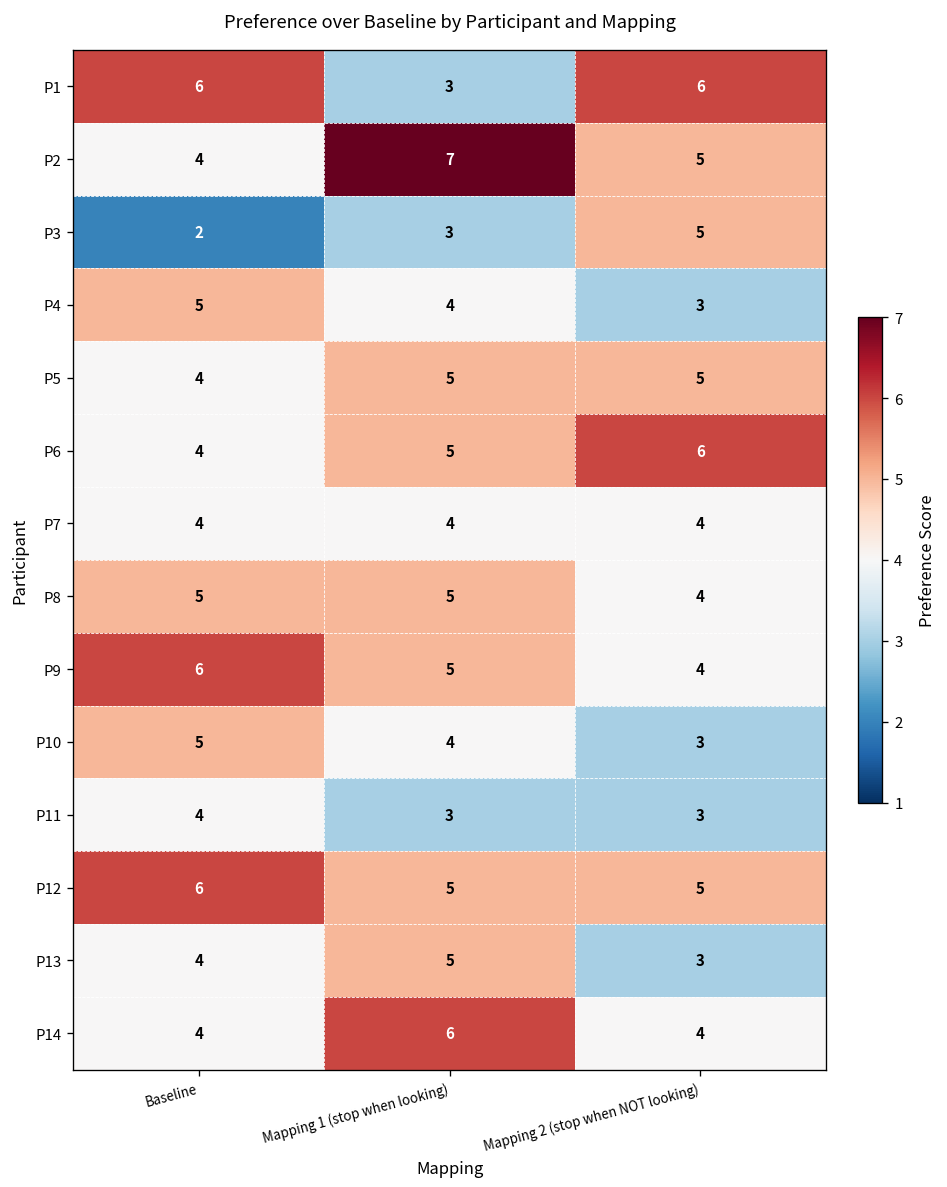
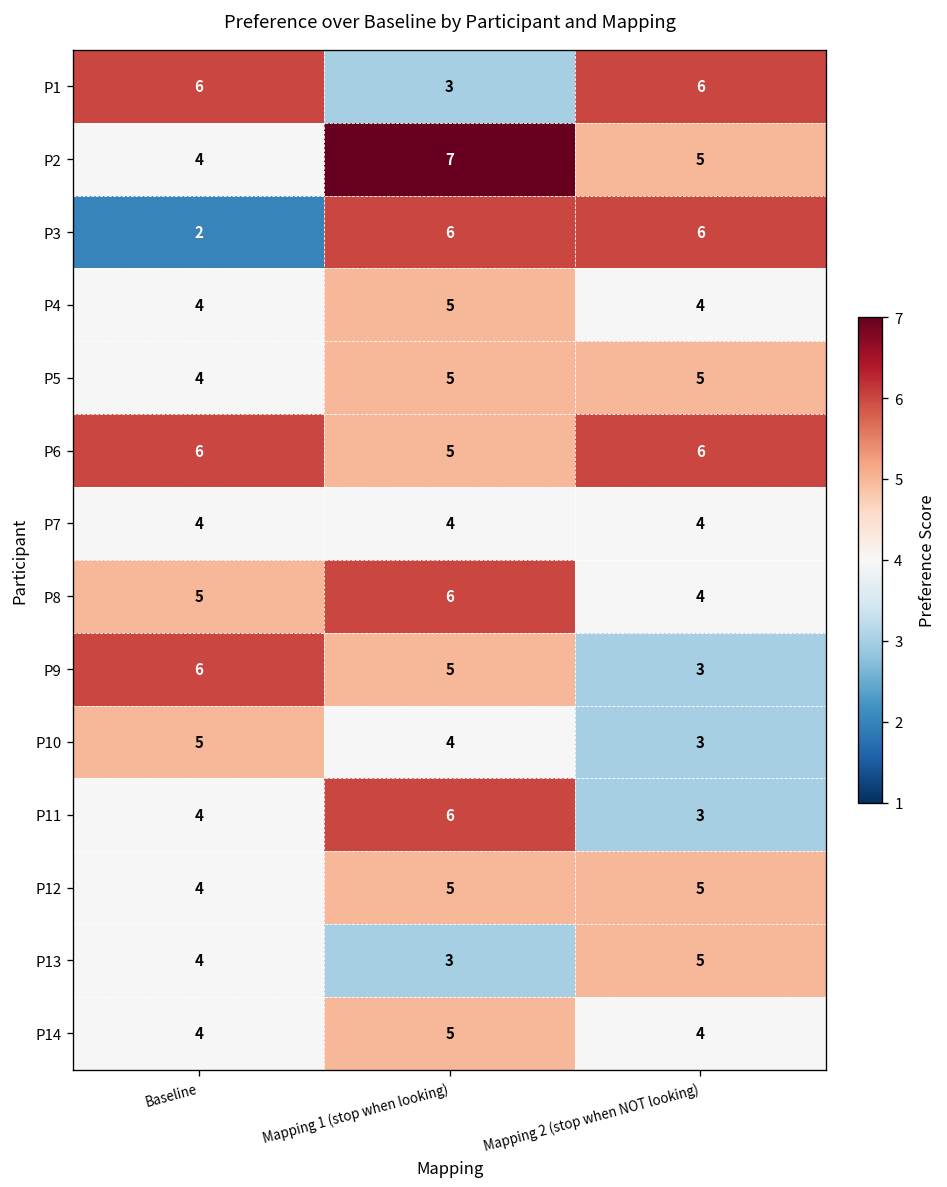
P3, Mapping 1 (stop when looking): 3 -> 6
P3, Mapping 2 (stop when NOT looking): 5 -> 6
P4, Baseline: 5 -> 4
P4, Mapping 1 (stop when looking): 4 -> 5
P4, Mapping 2 (stop when NOT looking): 3 -> 4
P6, Baseline: 4 -> 6
P8, Mapping 1 (stop when looking): 5 -> 6
P9, Mapping 2 (stop when NOT looking): 4 -> 3
P11, Mapping 1 (stop when looking): 3 -> 6
P12, Baseline: 6 -> 4
P13, Mapping 1 (stop when looking): 5 -> 3
P13, Mapping 2 (stop when NOT looking): 3 -> 5
P14, Mapping 1 (stop when looking): 6 -> 5
